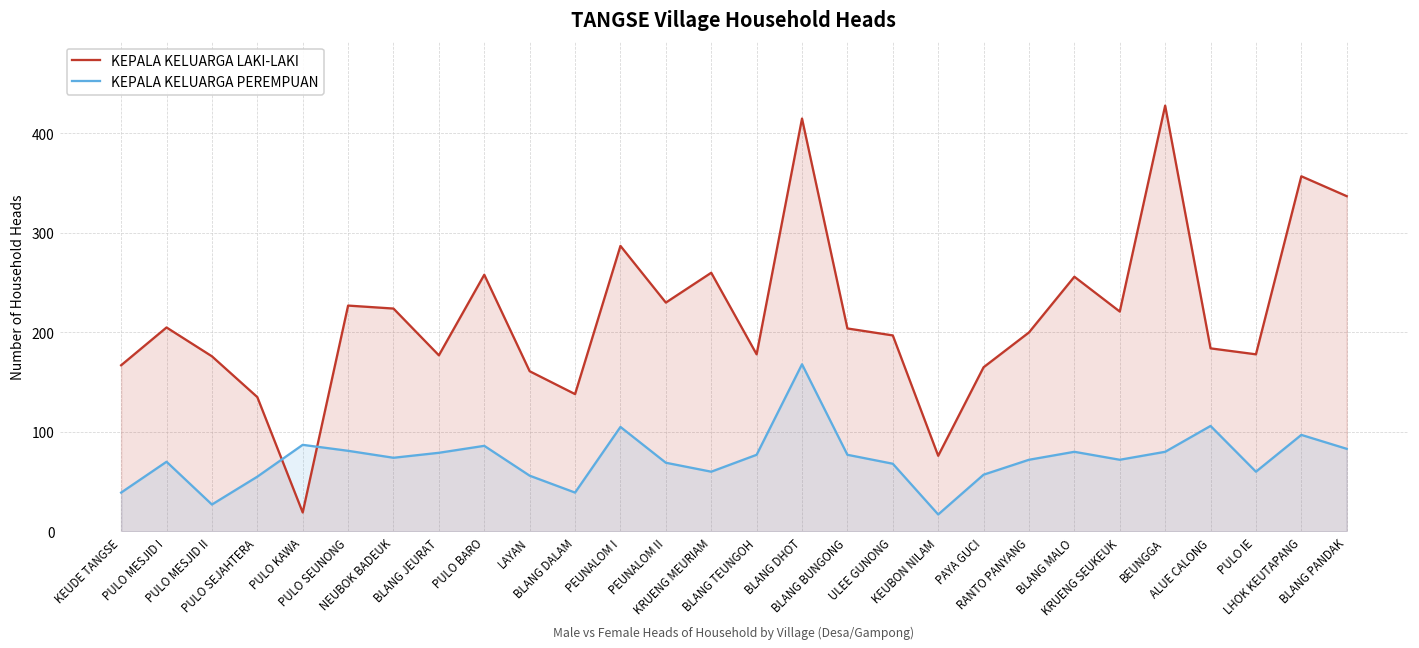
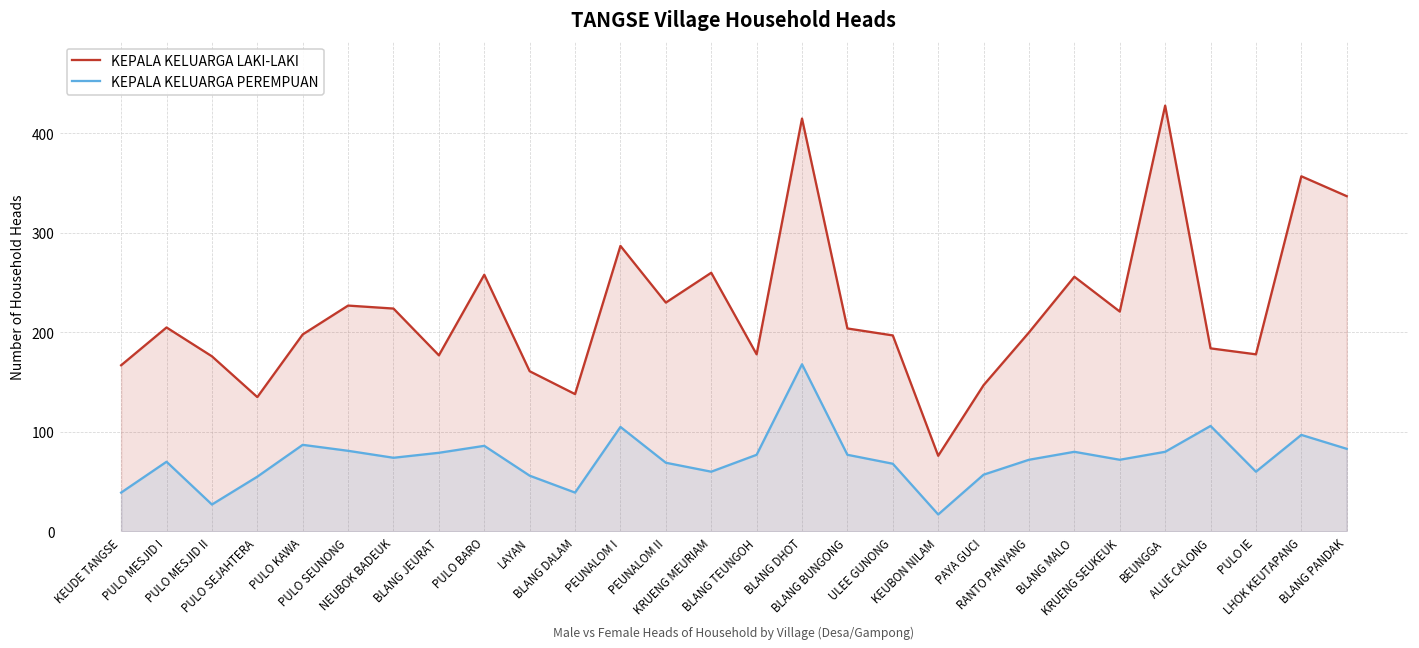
KEPALA KELUARGA LAKI-LAKI, PULO KAWA: 20 -> 200
KEPALA KELUARGA LAKI-LAKI, PAYA GUCI: 170 -> 150
